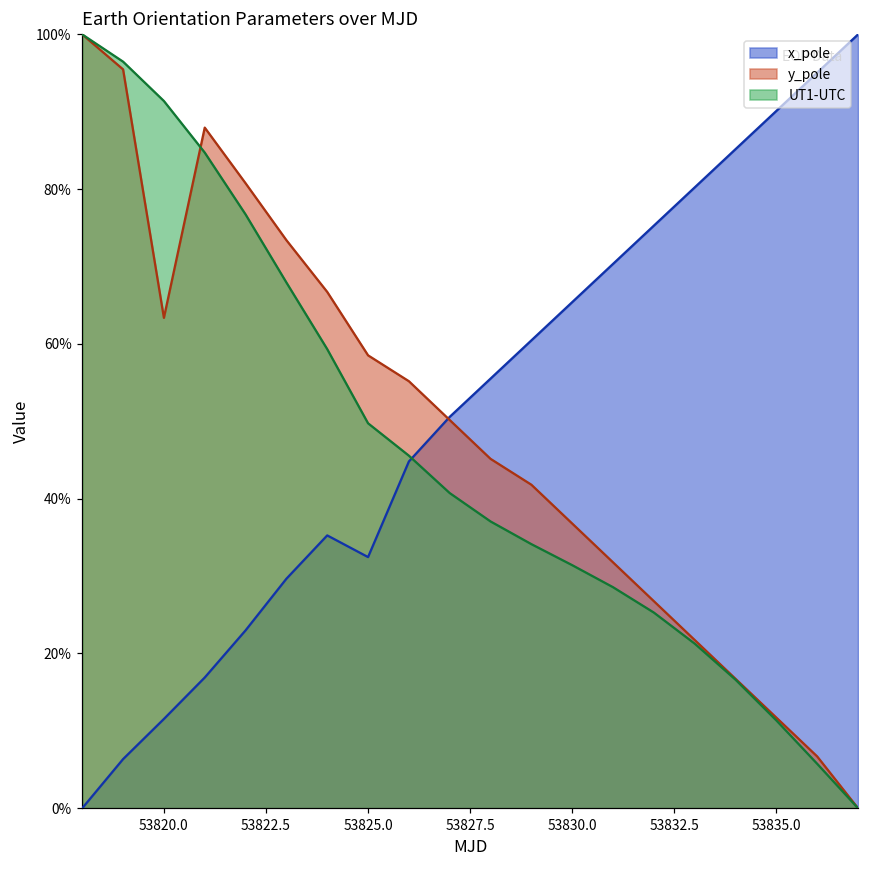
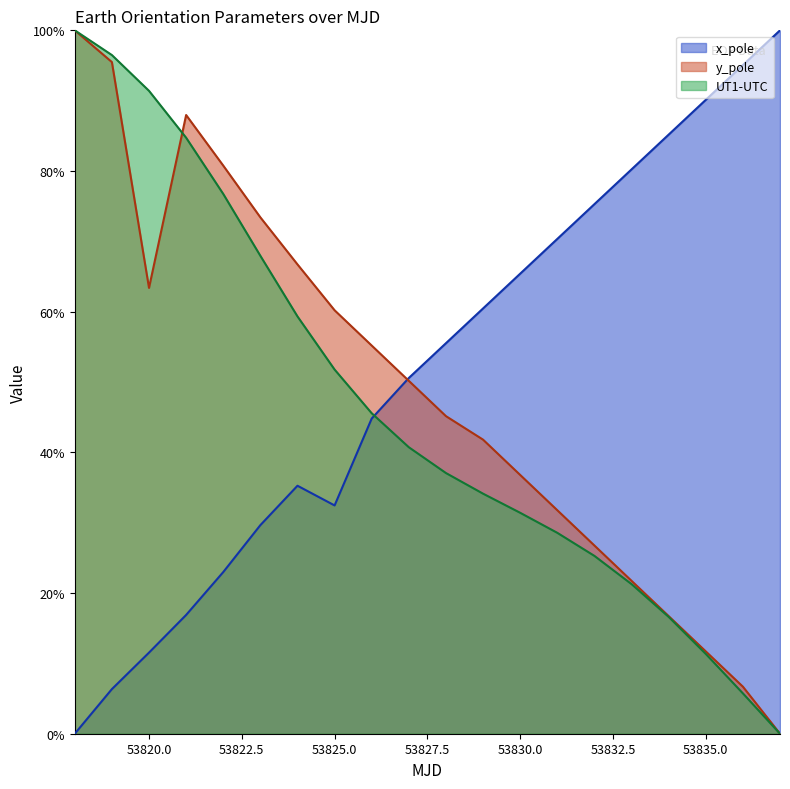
y_pole, 53825.0: 59% -> 60%
UT1-UTC, 53825.0: 50% -> 52%
